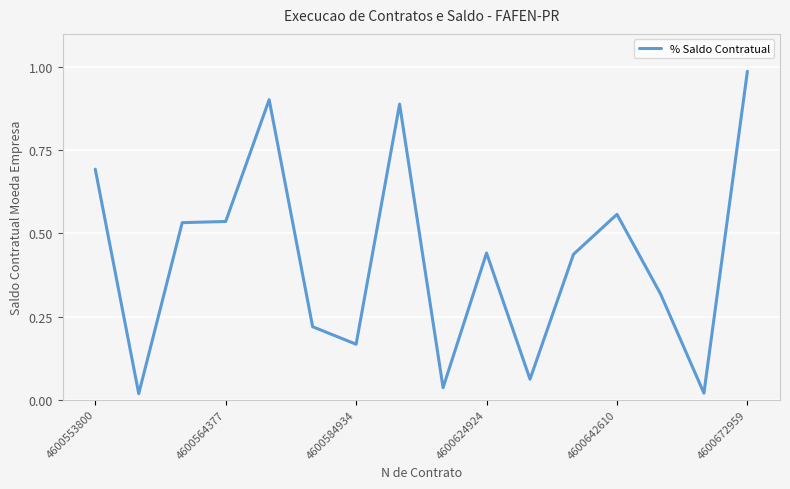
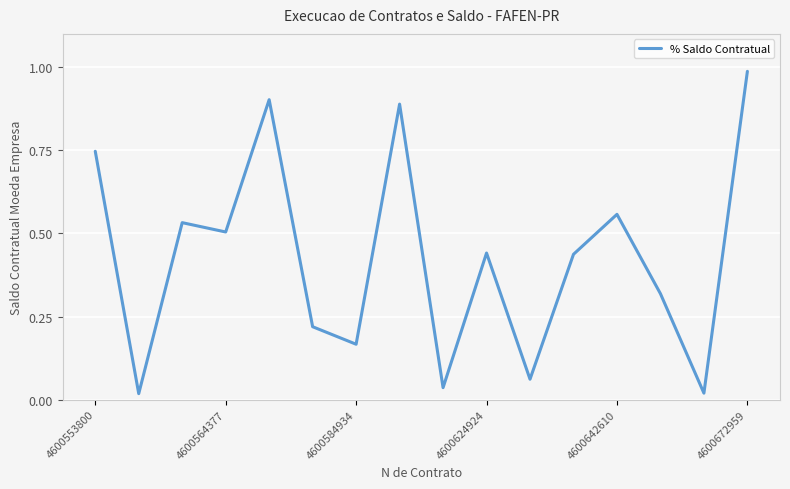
4600553800: 0.69 -> 0.75
4600564377: 0.54 -> 0.50
